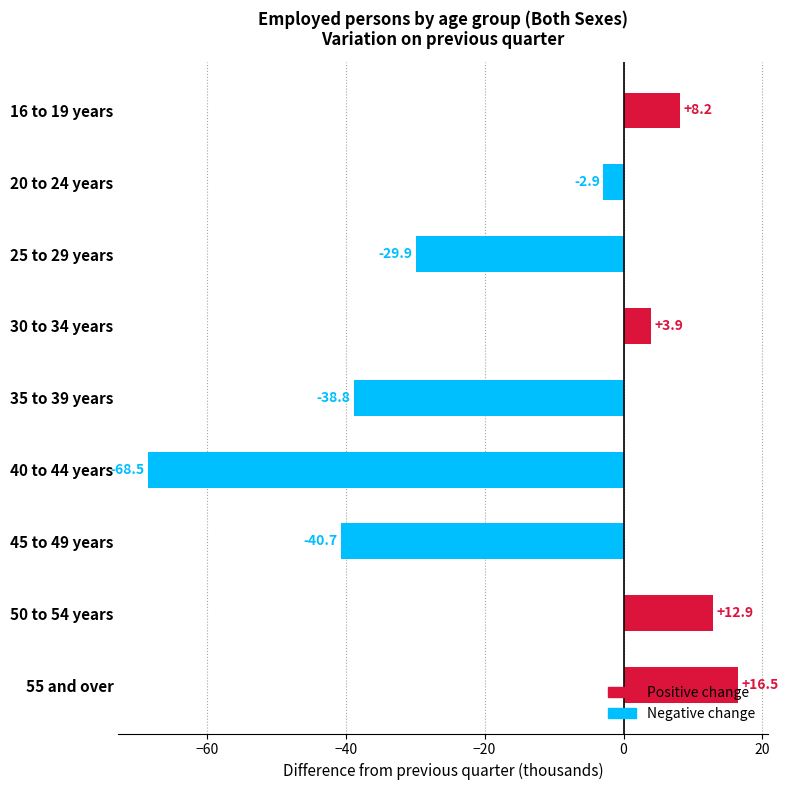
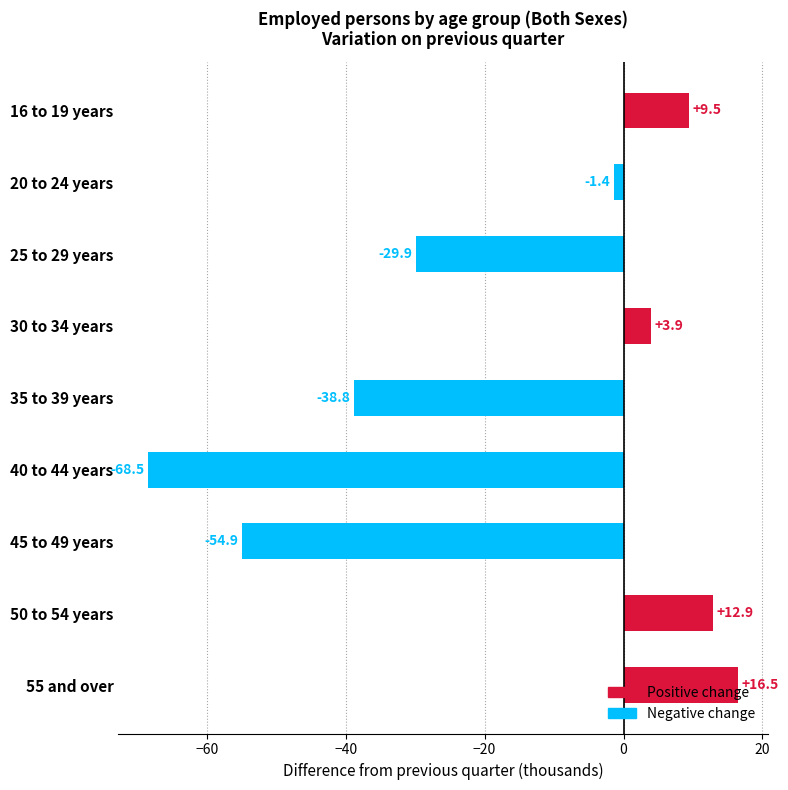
16 to 19 years: +8.2 -> +9.5
20 to 24 years: -2.9 -> -1.4
45 to 49 years: -40.7 -> -54.9
